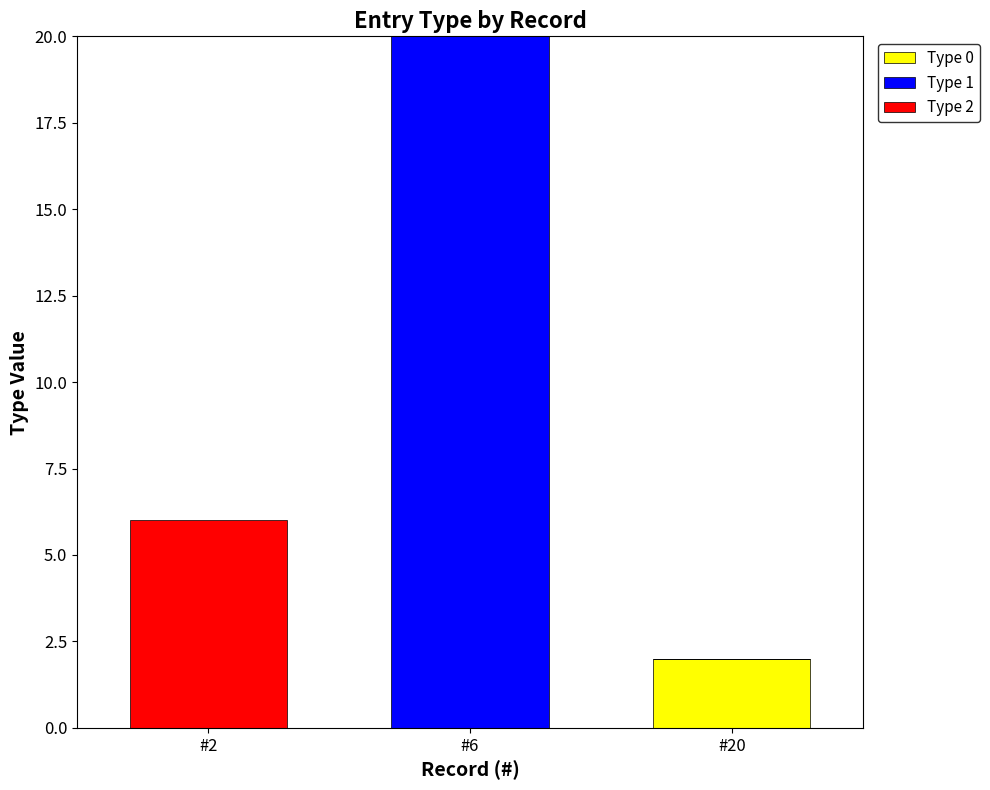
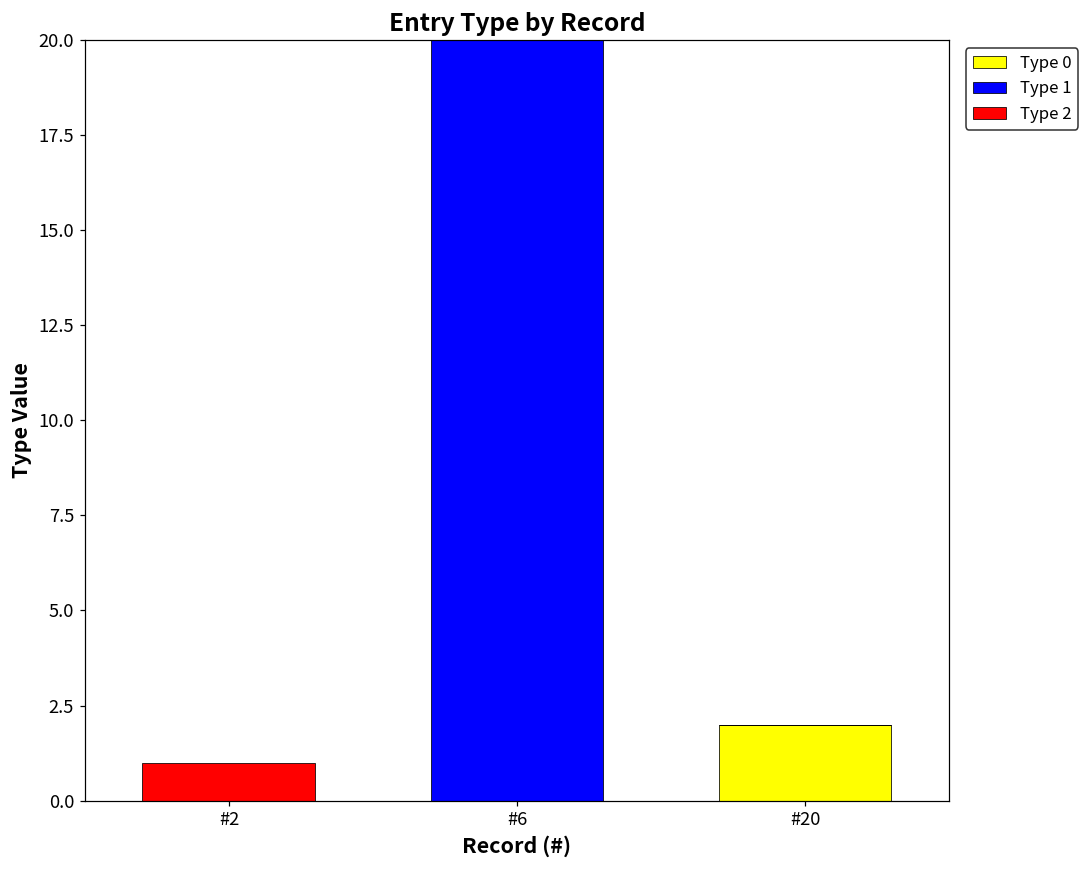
Type 2, #2: 6 -> 1
